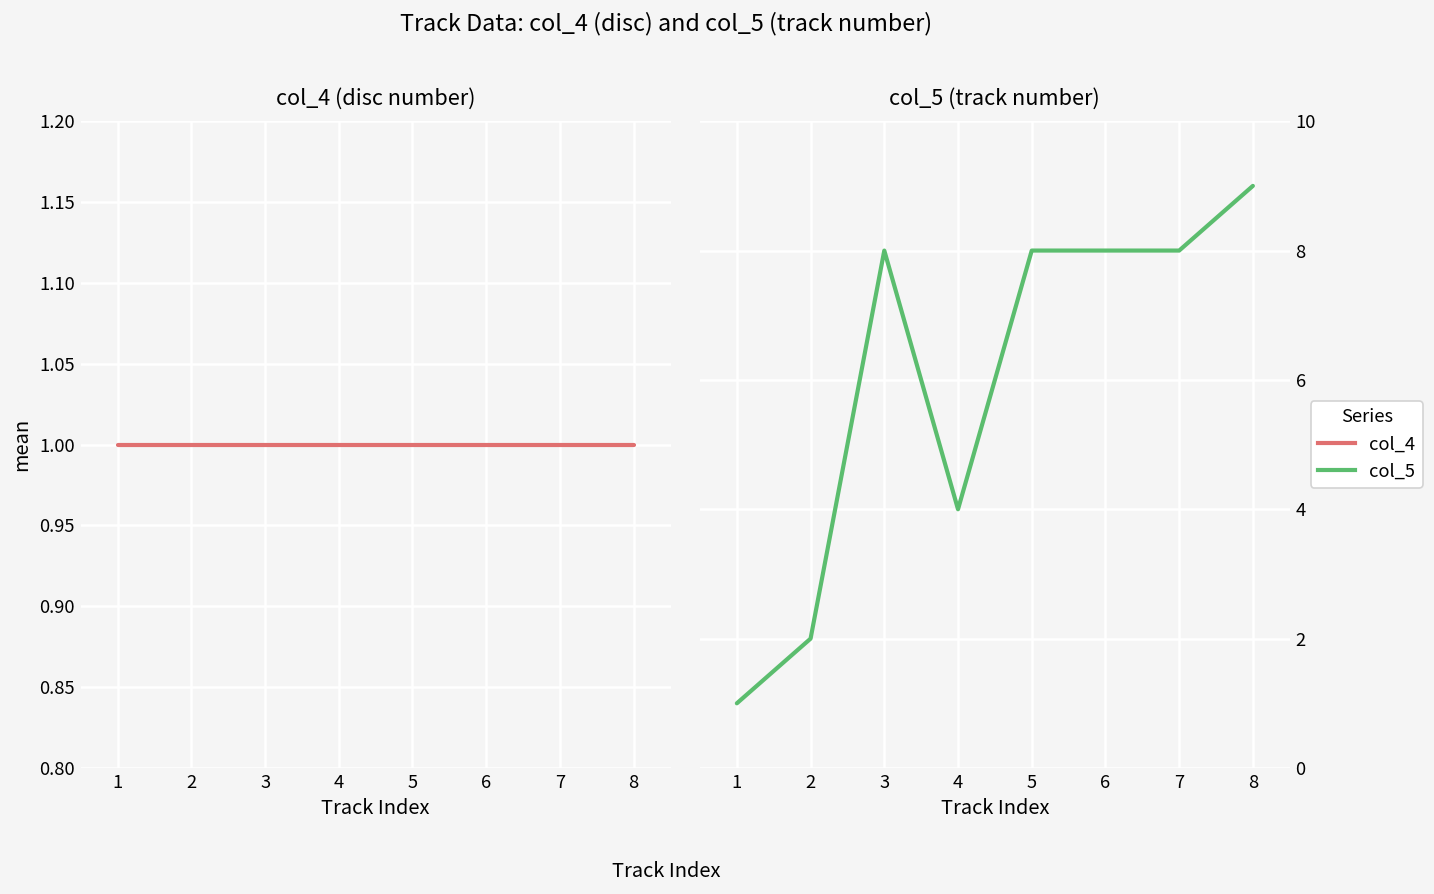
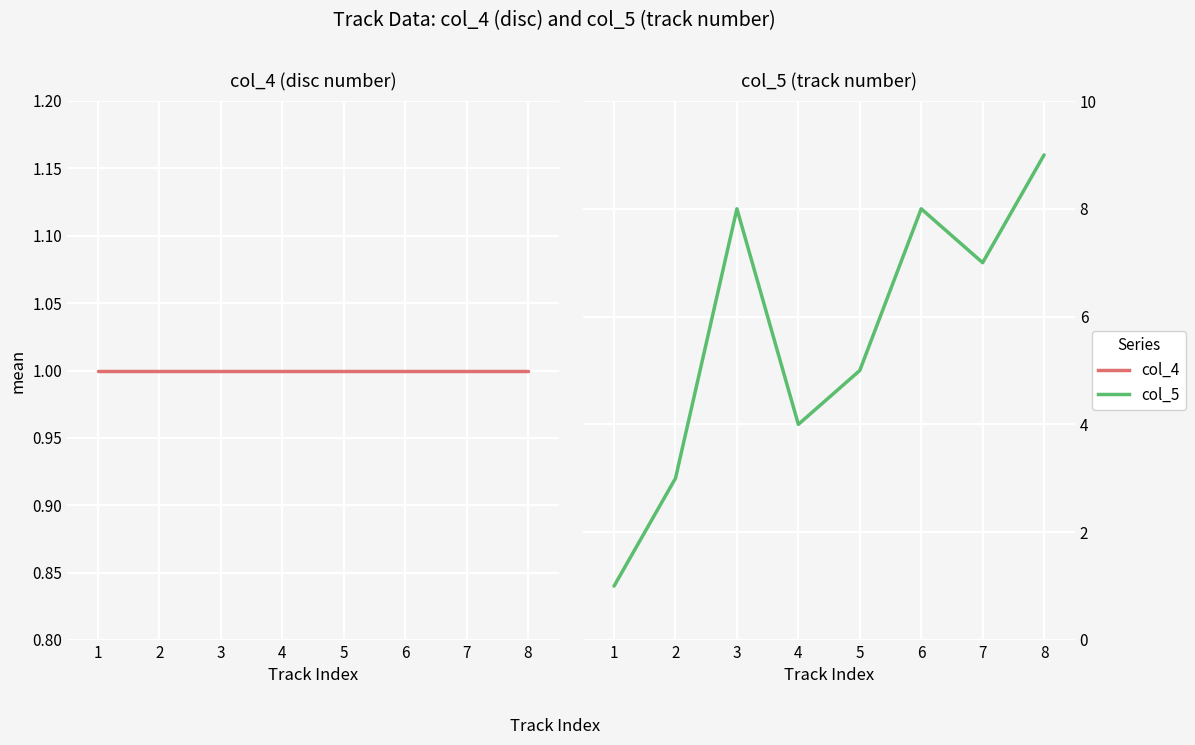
col_5 (track number), 2: 2 -> 3
col_5 (track number), 5: 8 -> 5
col_5 (track number), 7: 8 -> 7
